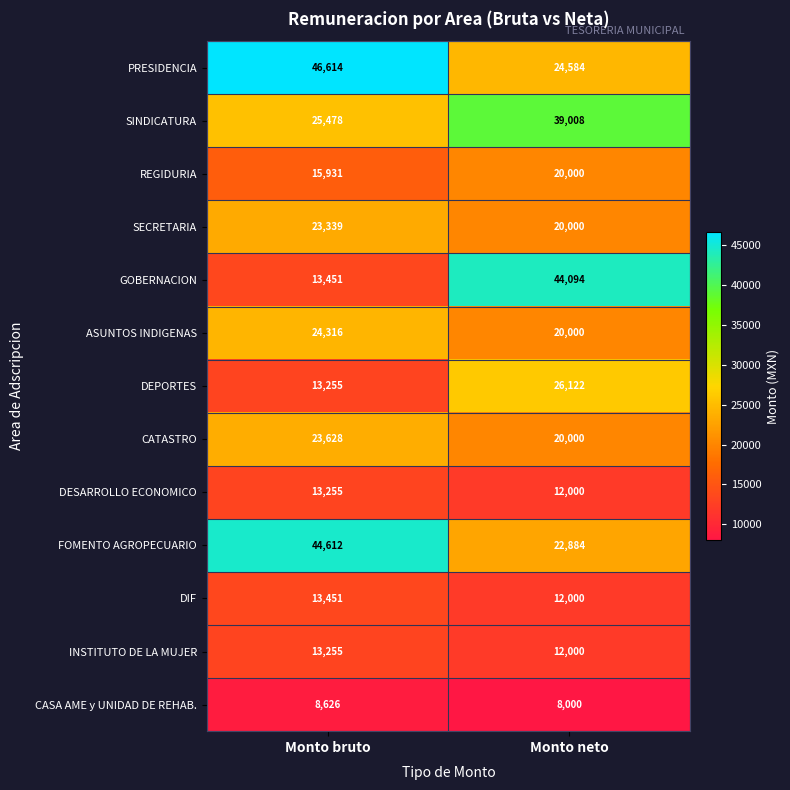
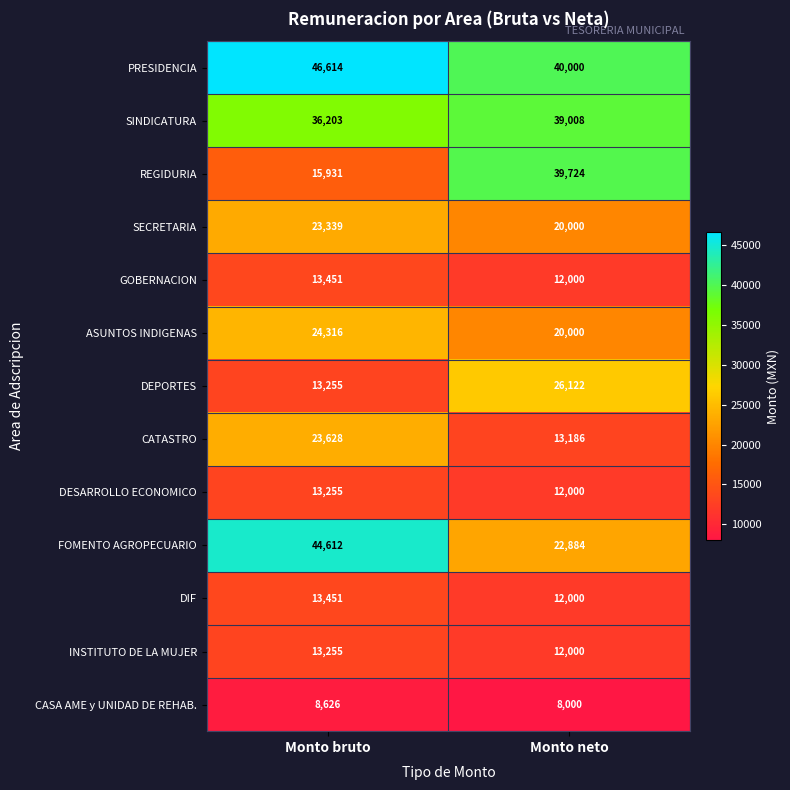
PRESIDENCIA, Monto neto: 24,584 -> 40,000
SINDICATURA, Monto bruto: 25,478 -> 36,203
REGIDURIA, Monto neto: 20,000 -> 39,724
GOBERNACION, Monto neto: 44,094 -> 12,000
CATASTRO, Monto neto: 20,000 -> 13,186
